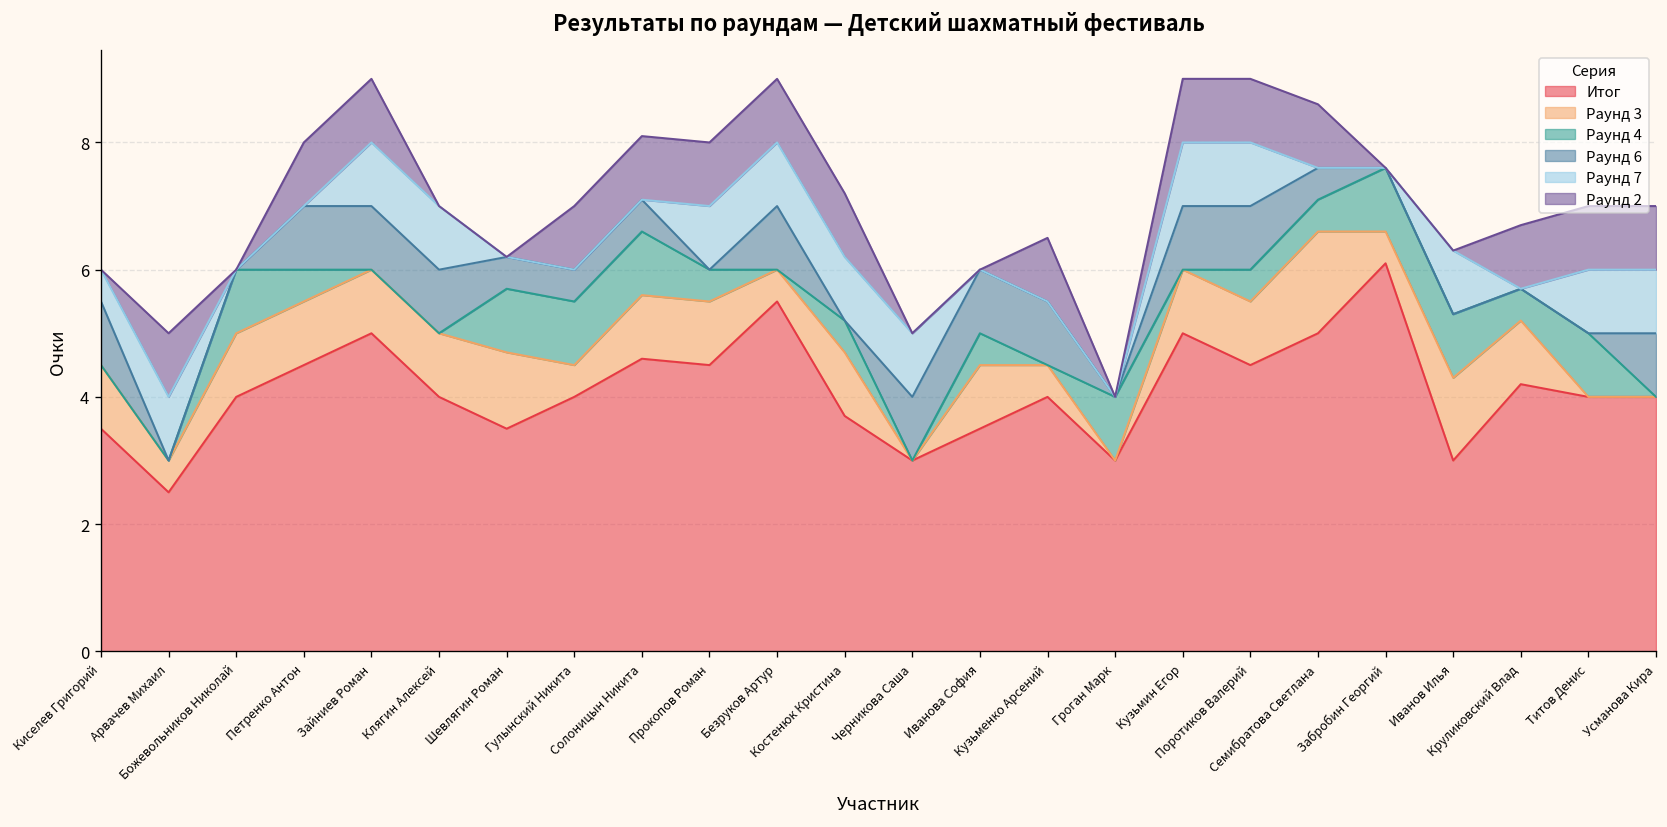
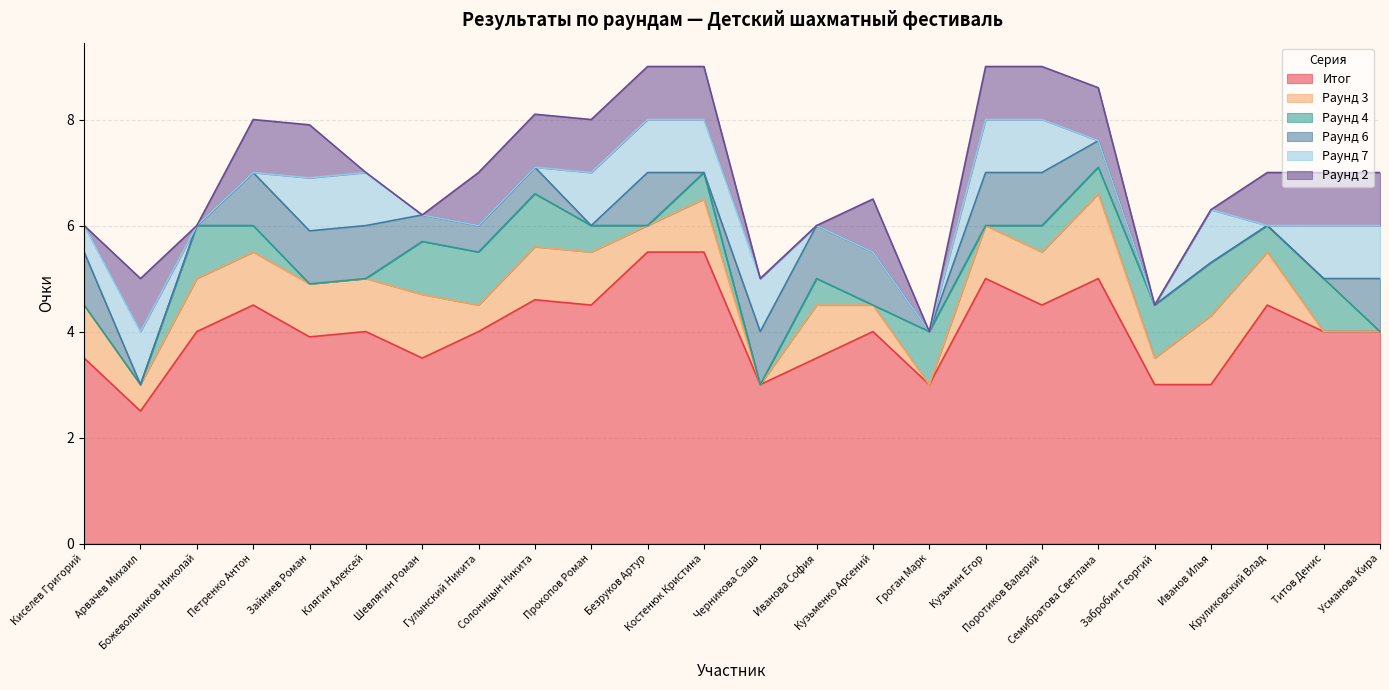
Итог, Зайниев Роман: 5.0 -> 3.9
Итог, Костенюк Кристина: 3.7 -> 5.5
Итог, Забробин Георгий: 6.1 -> 3.0
Итог, Круликовский Влад: 4.2 -> 4.5
